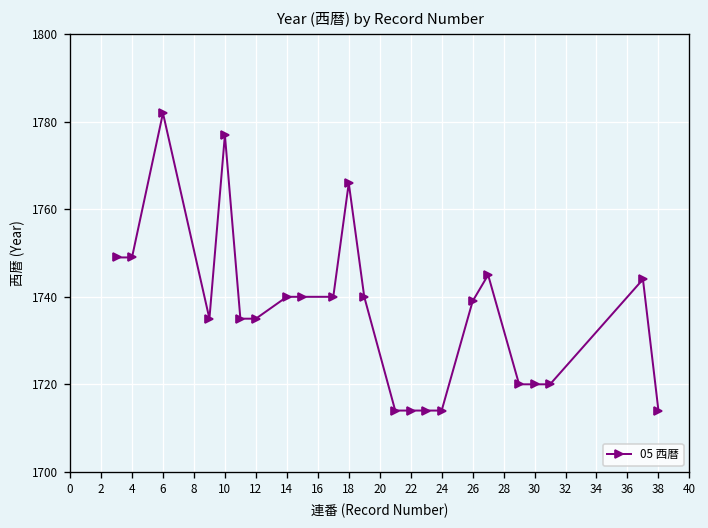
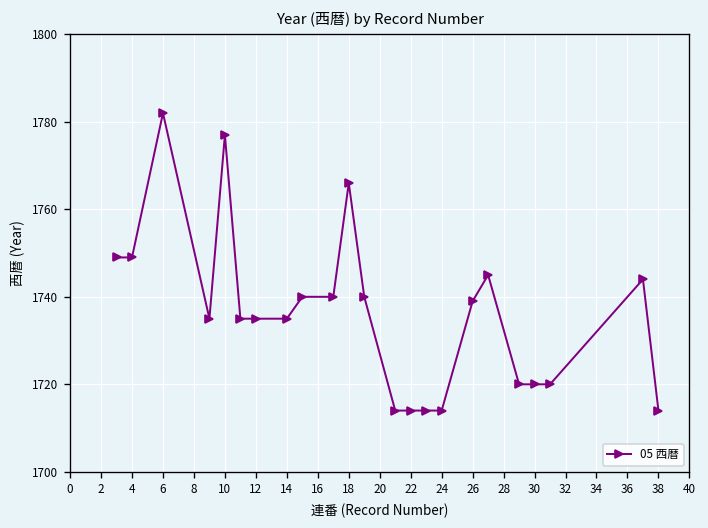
14: 1740 -> 1735
